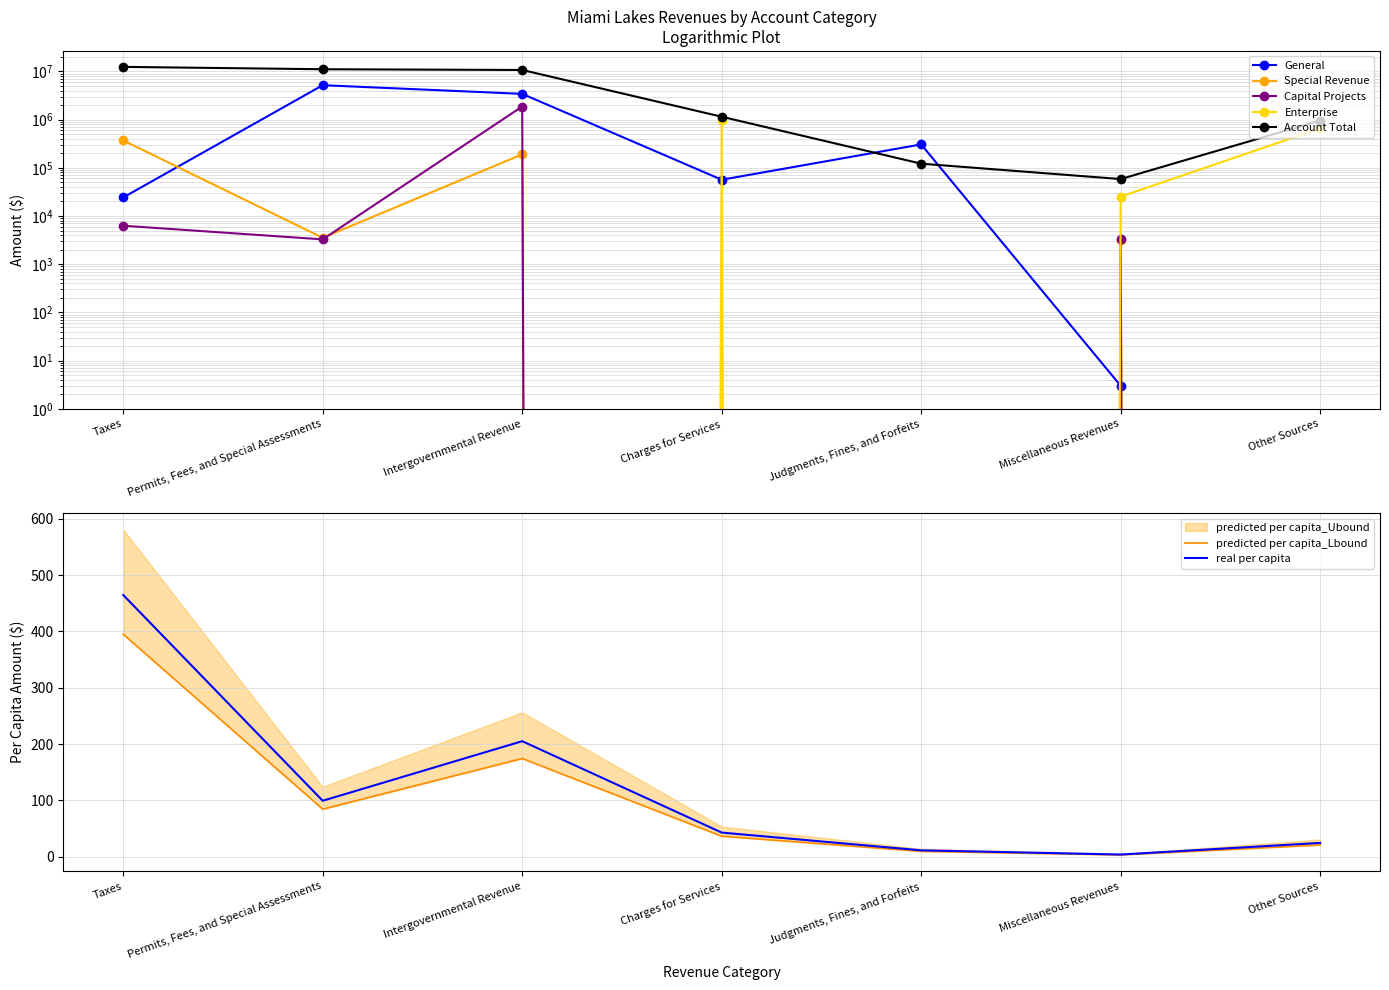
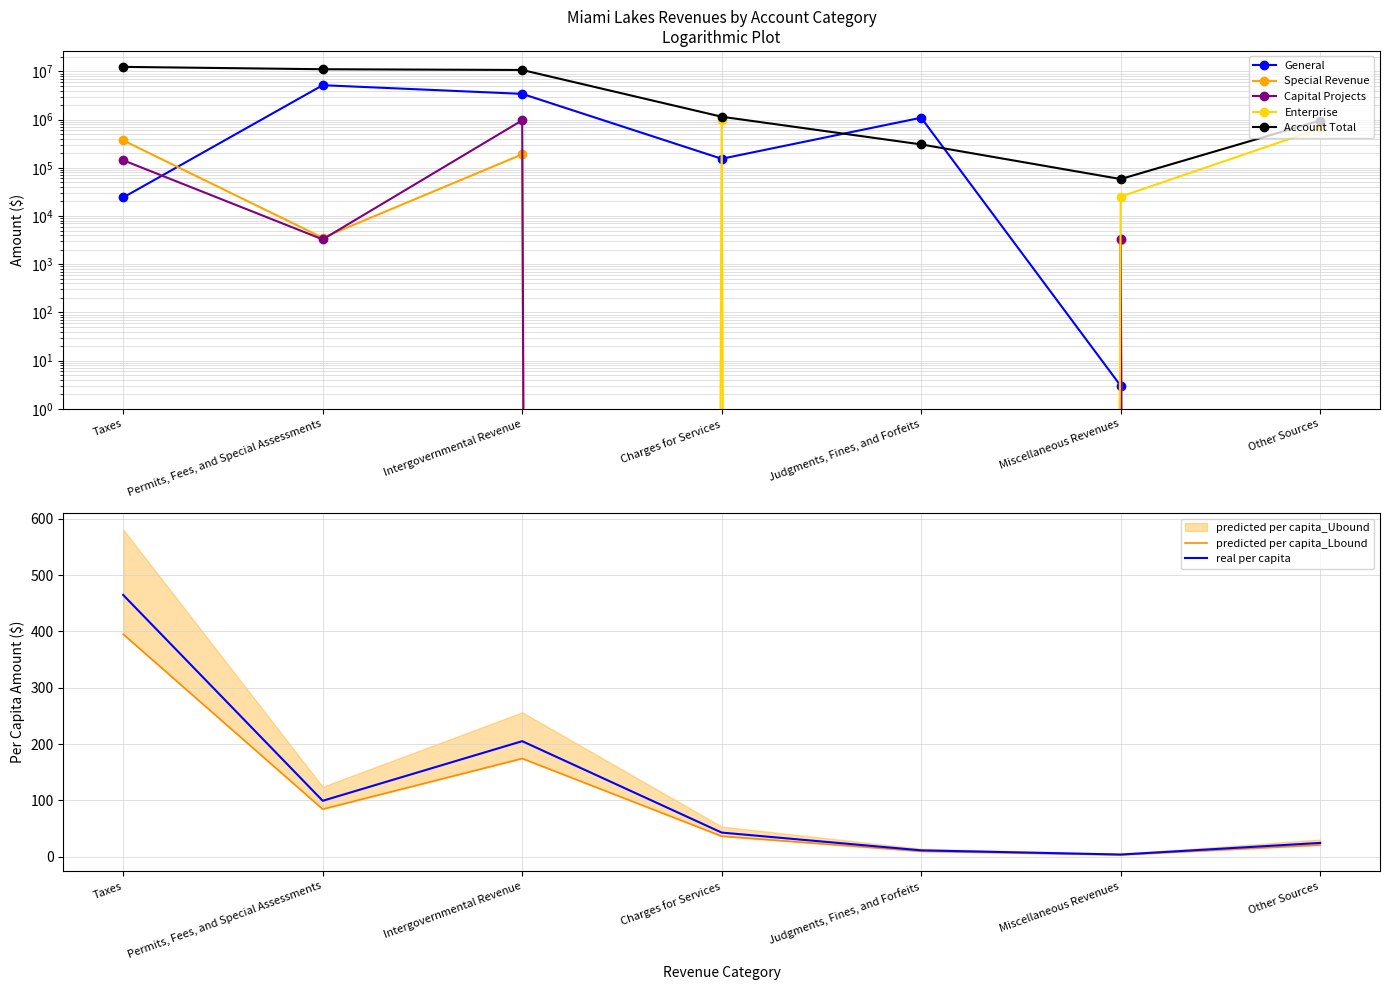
Miami Lakes Revenues by Account Category Logarithmic Plot, Capital Projects, Taxes: 6000 -> 140000
Miami Lakes Revenues by Account Category Logarithmic Plot, Capital Projects, Intergovernmental Revenue: 1900000 -> 1000000
Miami Lakes Revenues by Account Category Logarithmic Plot, General, Charges for Services: 60000 -> 150000
Miami Lakes Revenues by Account Category Logarithmic Plot, General, Judgments, Fines, and Forfeits: 300000 -> 1100000
Miami Lakes Revenues by Account Category Logarithmic Plot, Account Total, Judgments, Fines, and Forfeits: 120000 -> 300000
